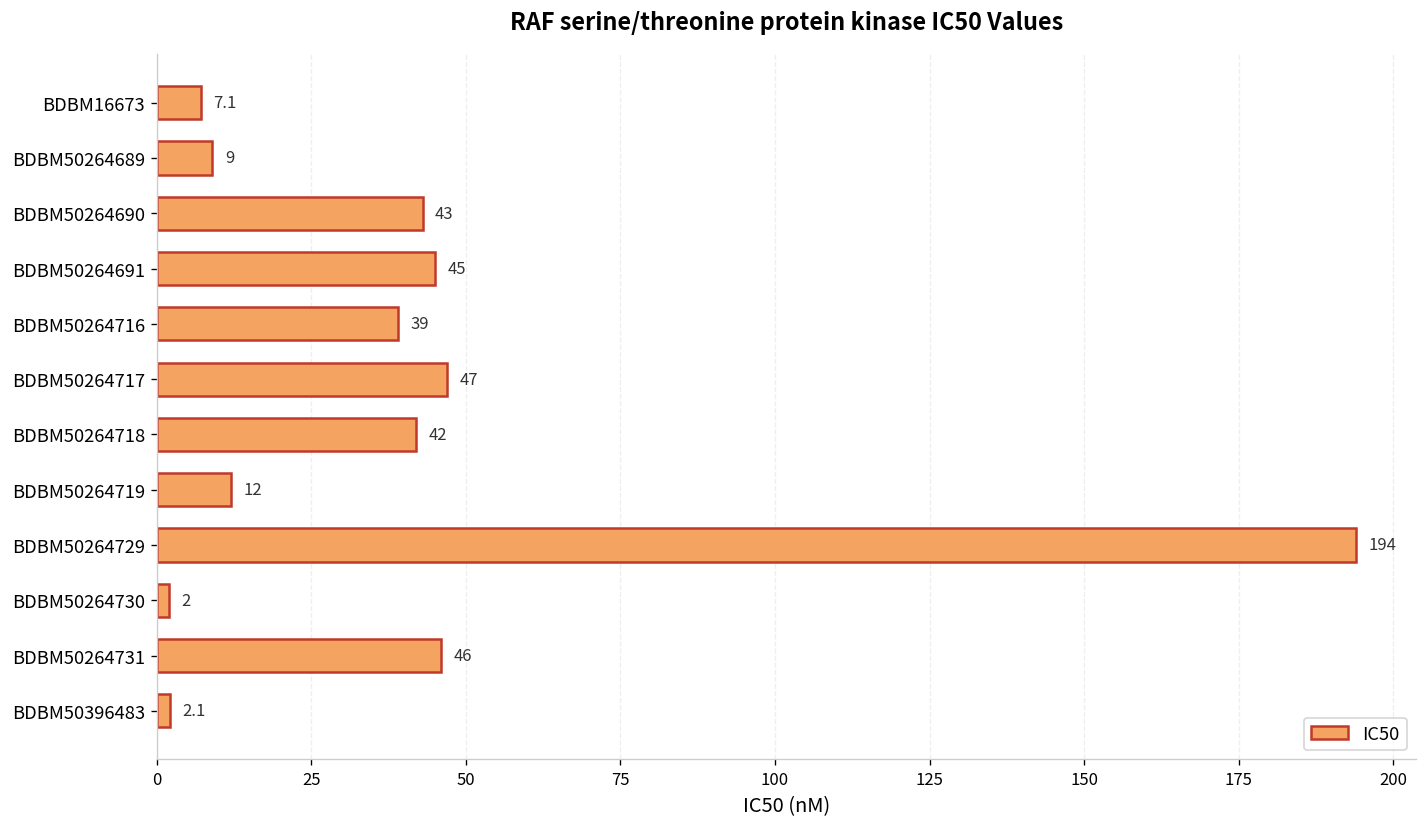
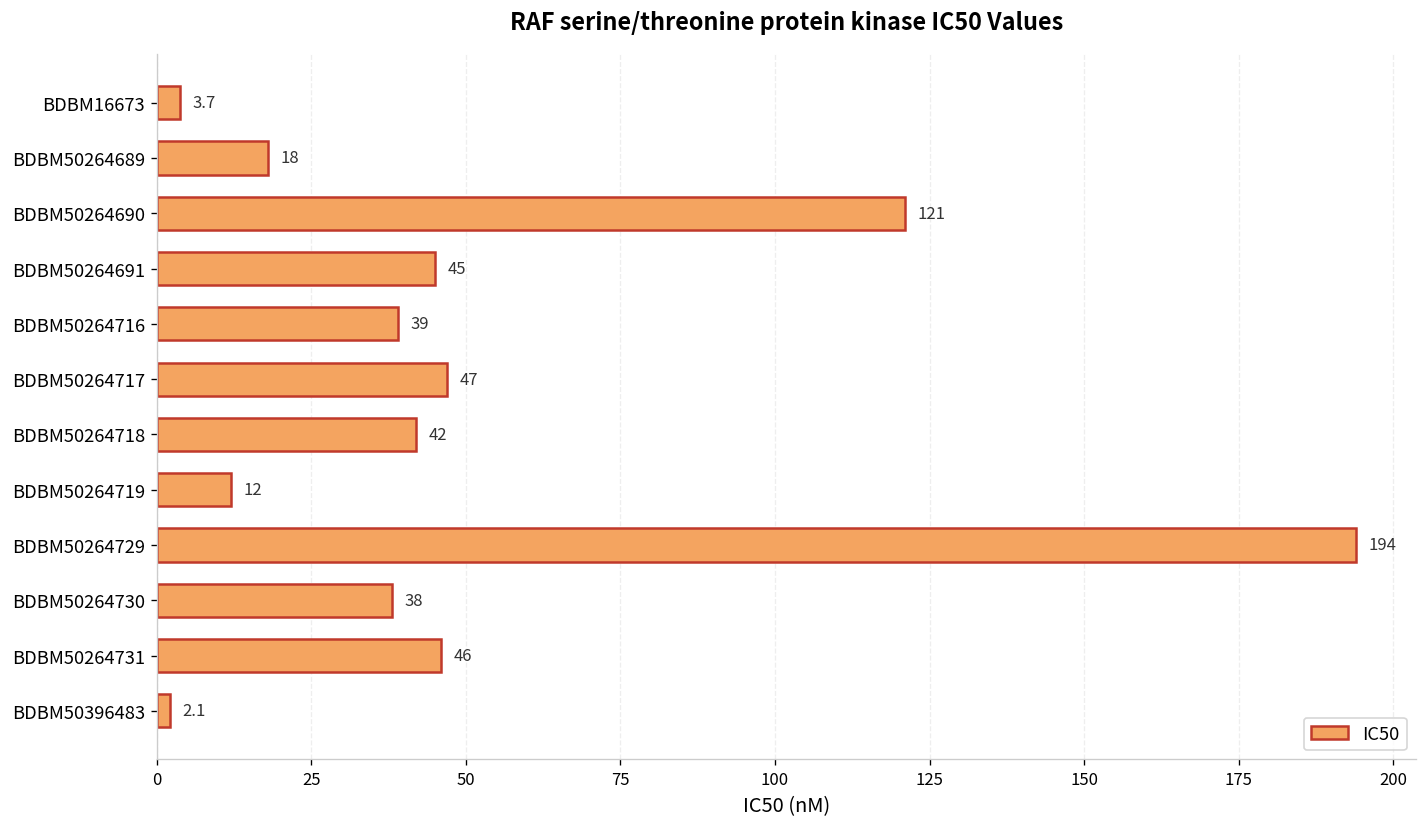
BDBM16673: 7.1 -> 3.7
BDBM50264689: 9 -> 18
BDBM50264690: 43 -> 121
BDBM50264730: 2 -> 38
